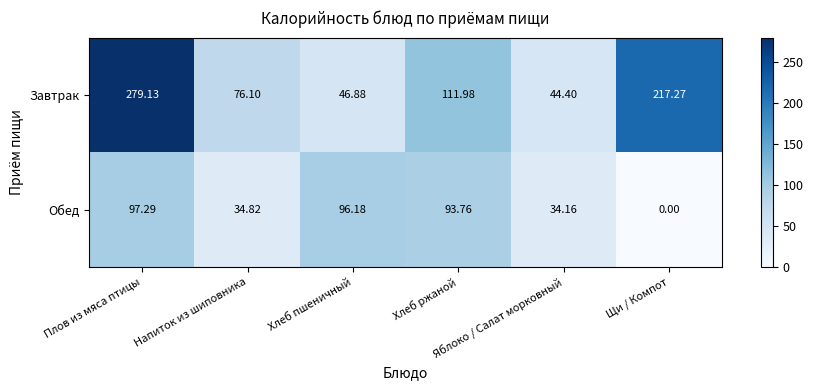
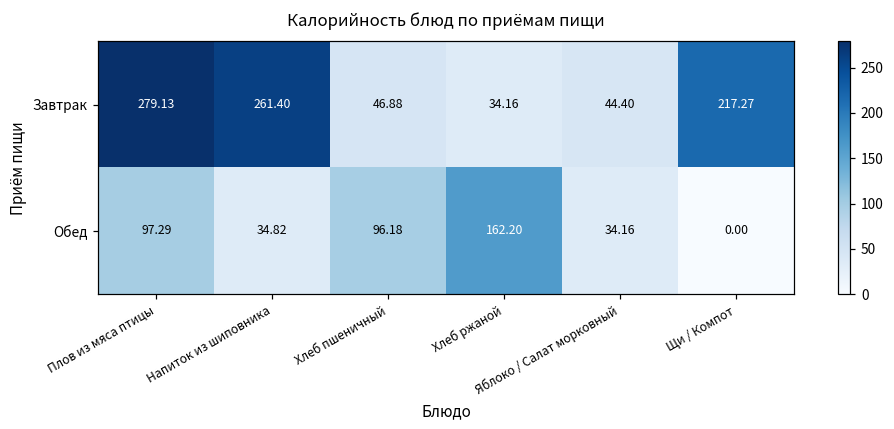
Завтрак, Напиток из шиповника: 76.10 -> 261.40
Завтрак, Хлеб ржаной: 111.98 -> 34.16
Обед, Хлеб ржаной: 93.76 -> 162.20
